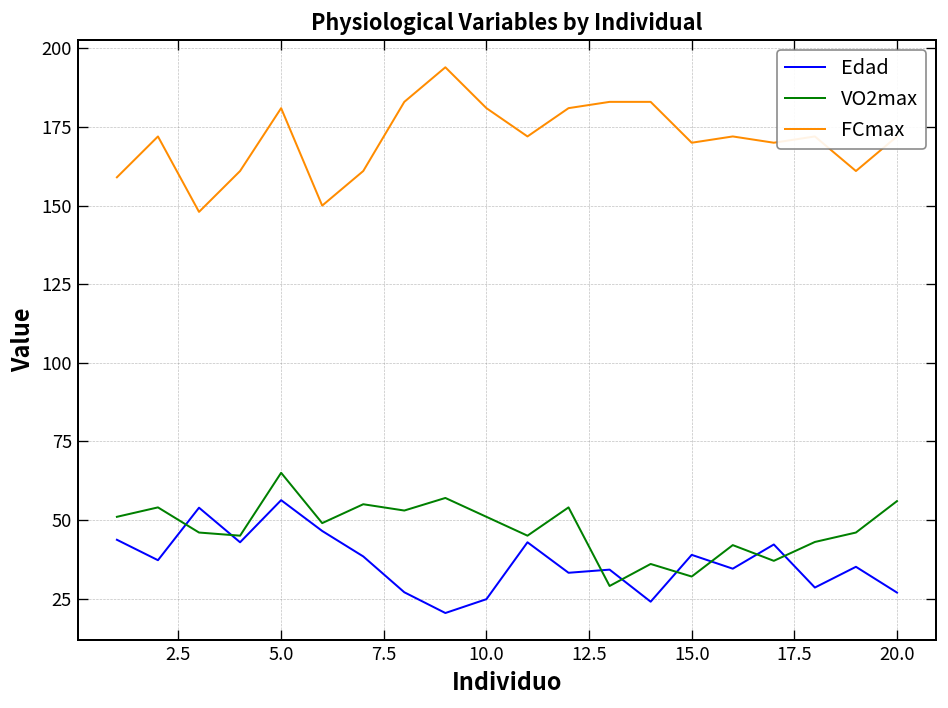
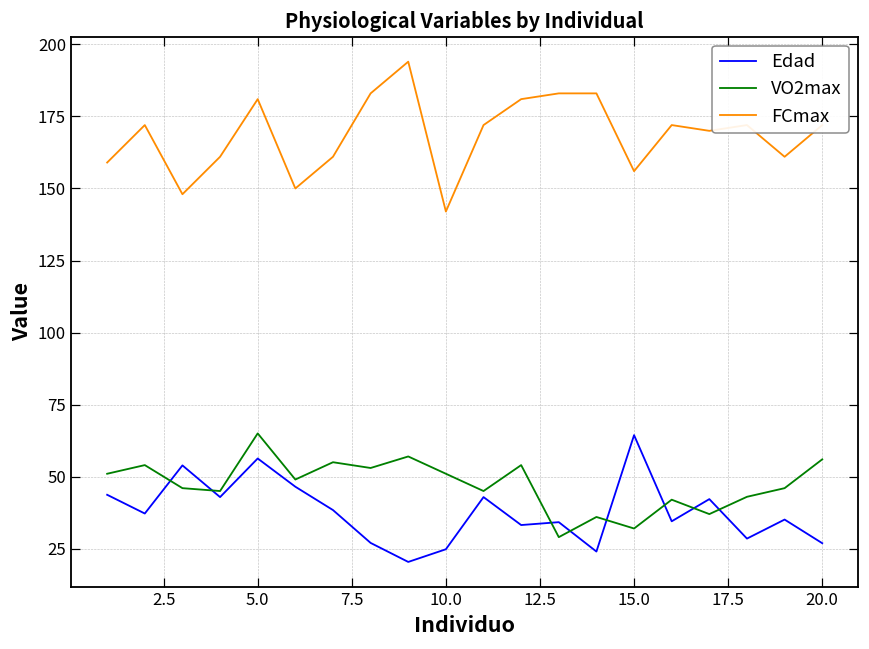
FCmax, 10.0: 181 -> 142
Edad, 15.0: 39 -> 64
FCmax, 15.0: 170 -> 156
